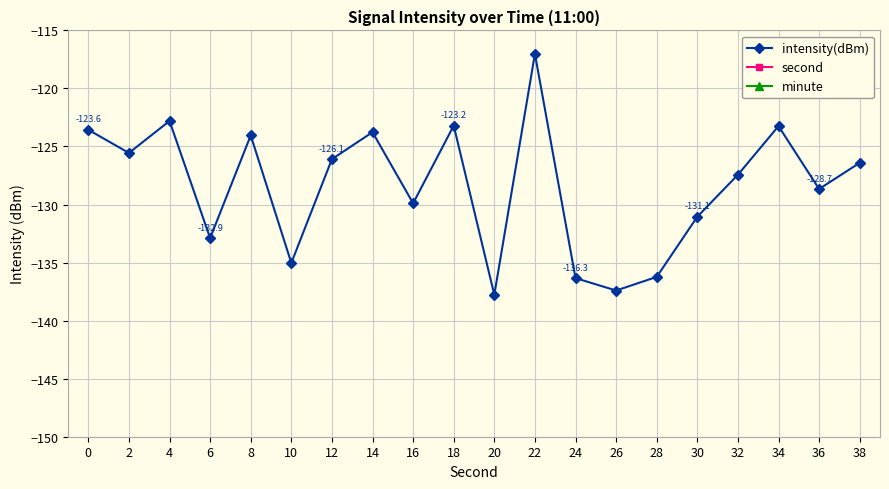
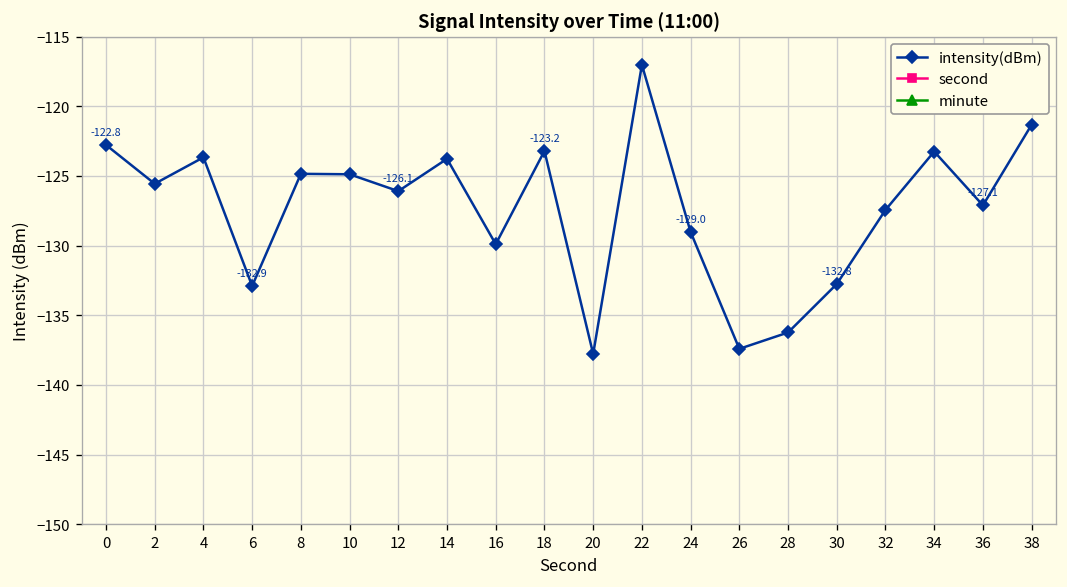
intensity(dBm), 0: -123.6 -> -122.8
intensity(dBm), 4: -122.8 -> -123.7
intensity(dBm), 8: -124.0 -> -124.8
intensity(dBm), 10: -135.0 -> -124.9
intensity(dBm), 24: -136.3 -> -129.0
intensity(dBm), 30: -131.1 -> -132.8
intensity(dBm), 36: -128.7 -> -127.1
intensity(dBm), 38: -126.4 -> -121.3
